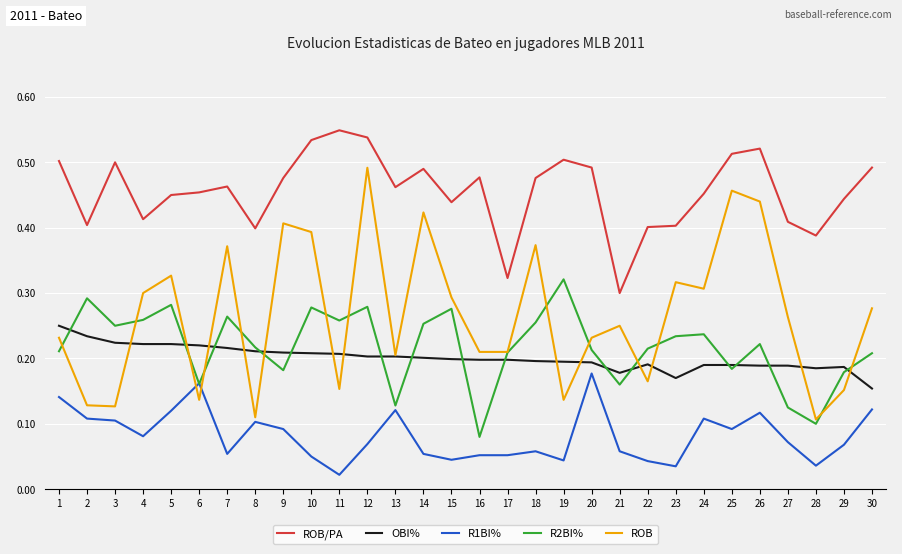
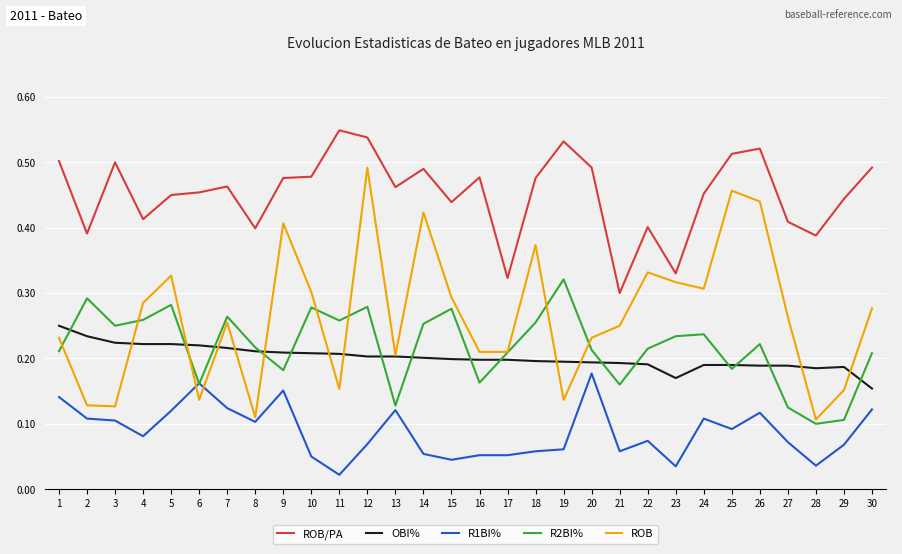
ROB/PA, 2: 0.40 -> 0.39
ROB, 4: 0.30 -> 0.29
R1BI%, 7: 0.05 -> 0.12
ROB, 7: 0.37 -> 0.26
R1BI%, 9: 0.09 -> 0.15
ROB/PA, 10: 0.53 -> 0.48
ROB, 10: 0.39 -> 0.30
R2BI%, 16: 0.08 -> 0.16
ROB/PA, 19: 0.50 -> 0.53
R1BI%, 19: 0.04 -> 0.06
OBI%, 21: 0.18 -> 0.19
R1BI%, 22: 0.04 -> 0.07
ROB, 22: 0.17 -> 0.33
ROB/PA, 23: 0.40 -> 0.33
R2BI%, 29: 0.18 -> 0.11
